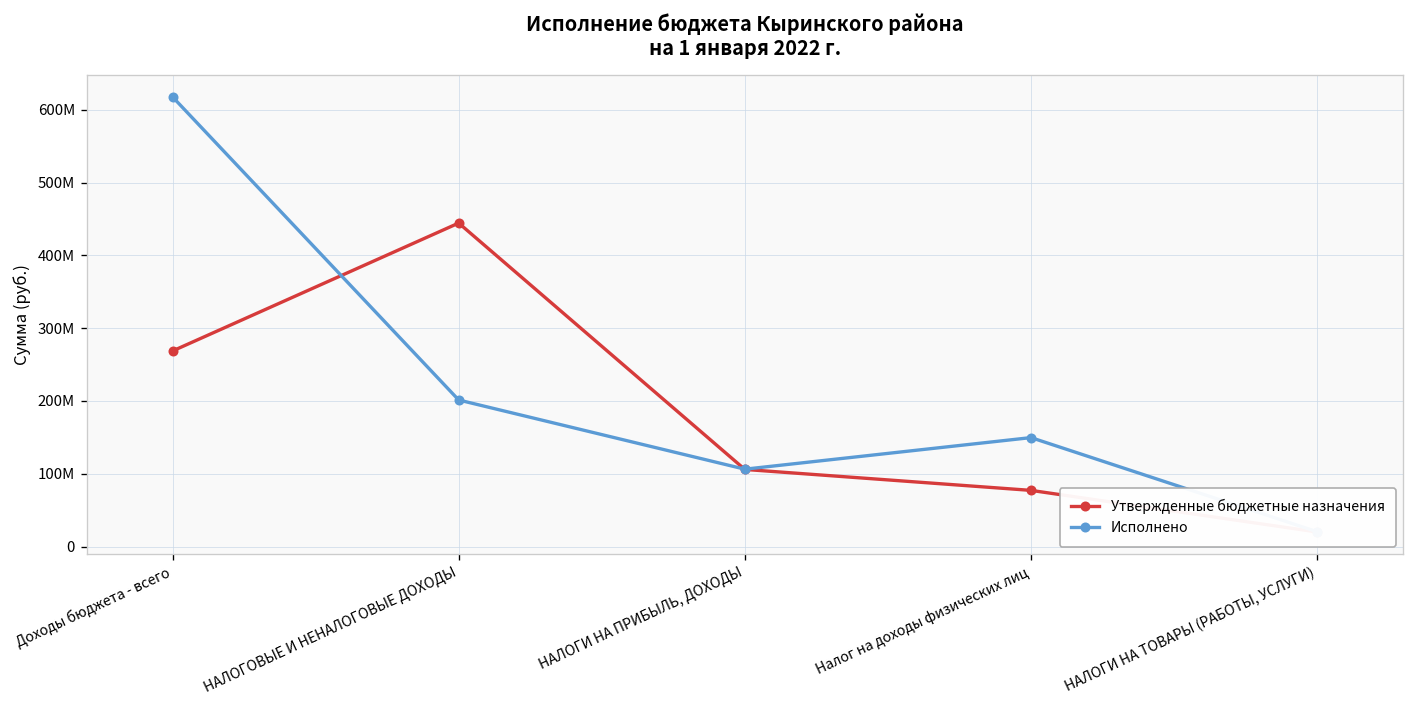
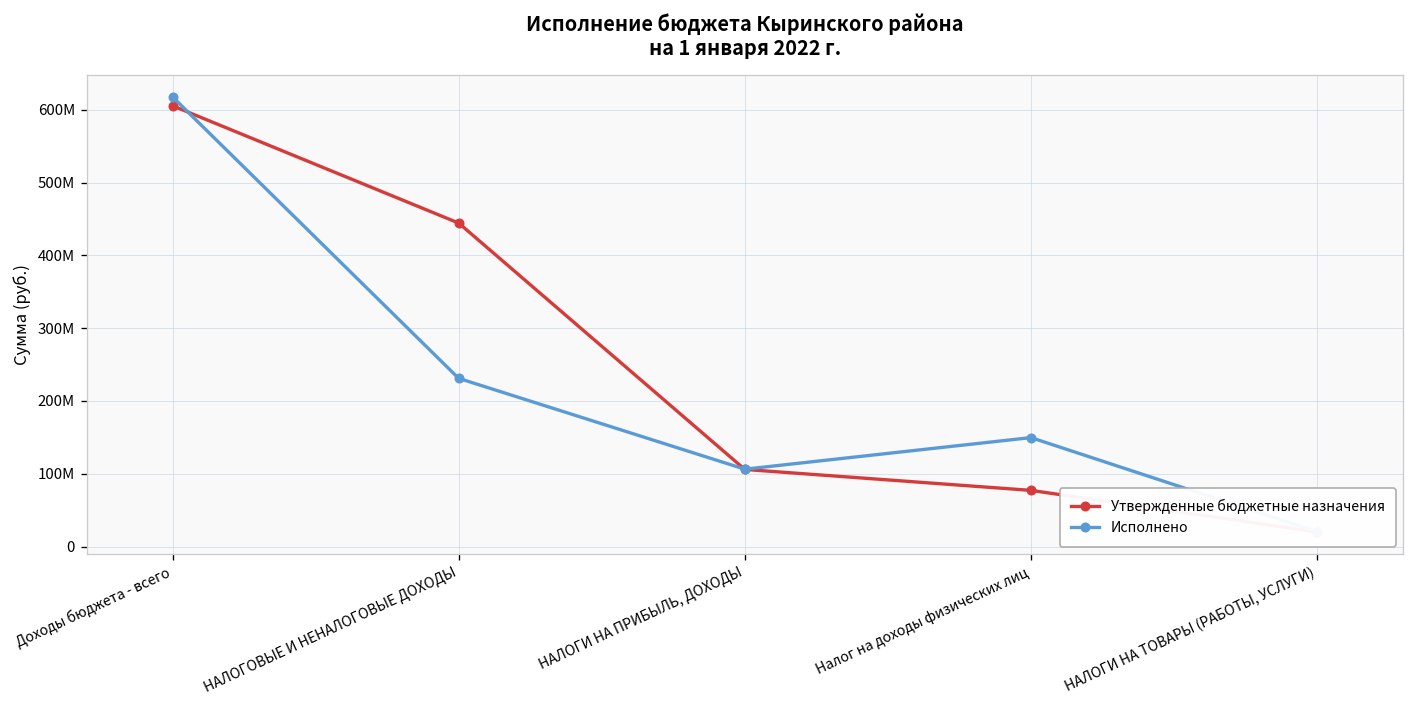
Утвержденные бюджетные назначения, Доходы бюджета - всего: 270000000 -> 610000000
Исполнено, НАЛОГОВЫЕ И НЕНАЛОГОВЫЕ ДОХОДЫ: 200000000 -> 230000000
